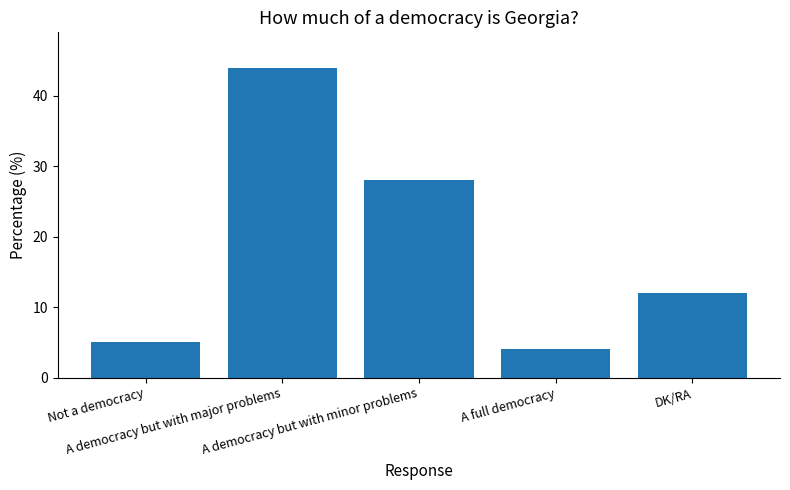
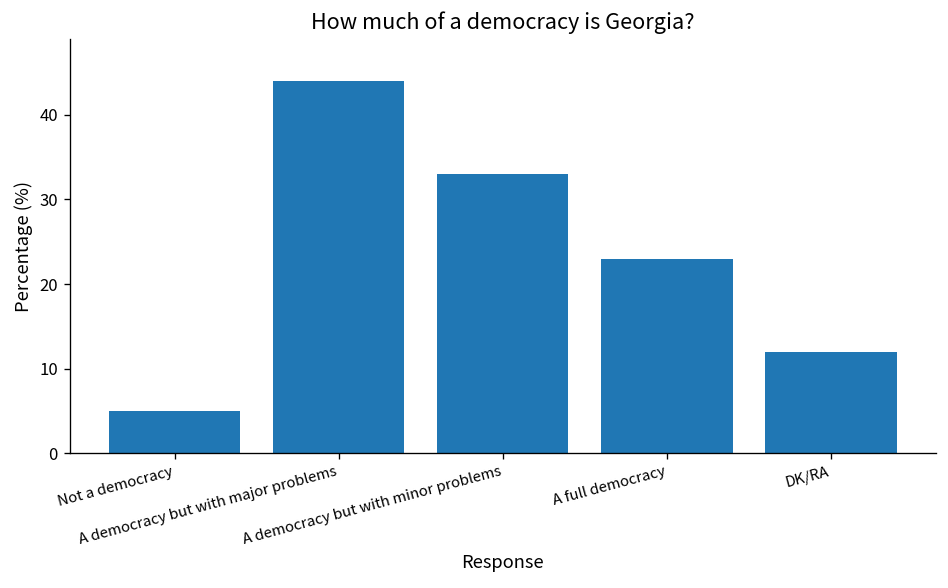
A democracy but with minor problems: 28 -> 33
A full democracy: 4 -> 23
